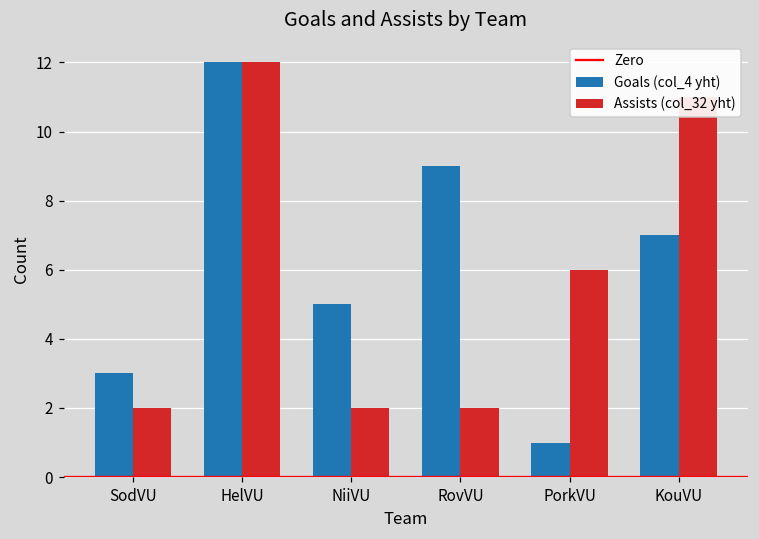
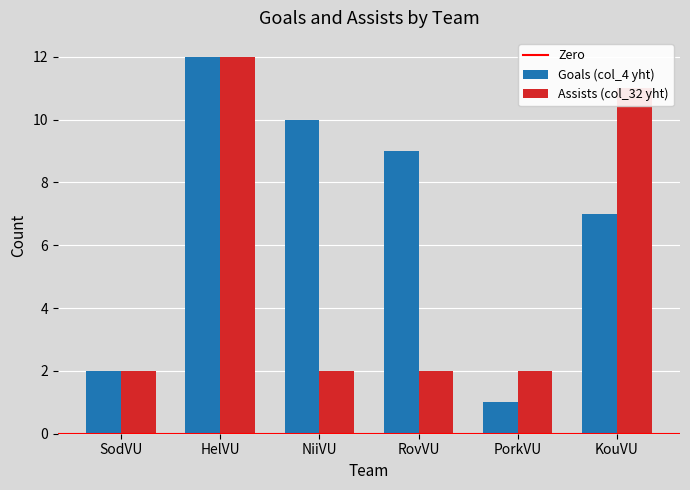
Goals (col_4 yht), SodVU: 3 -> 2
Goals (col_4 yht), NiiVU: 5 -> 10
Assists (col_32 yht), PorkVU: 6 -> 2
